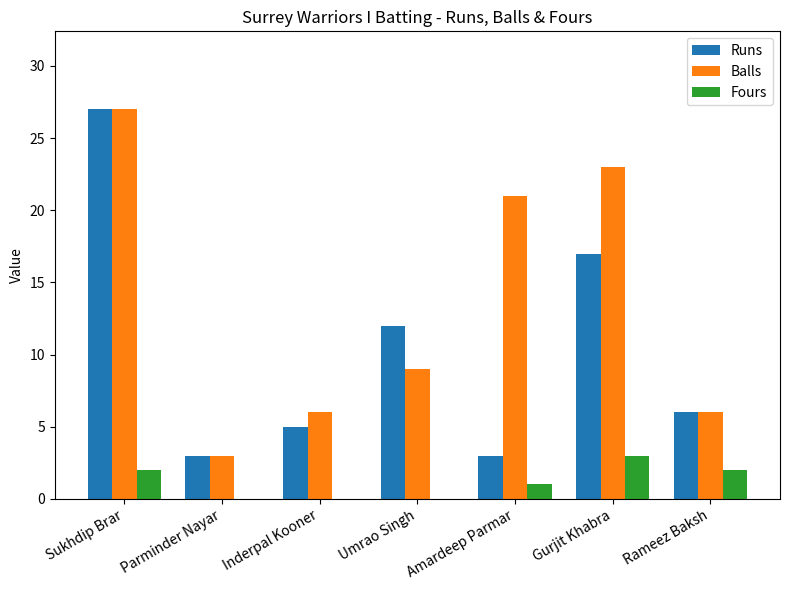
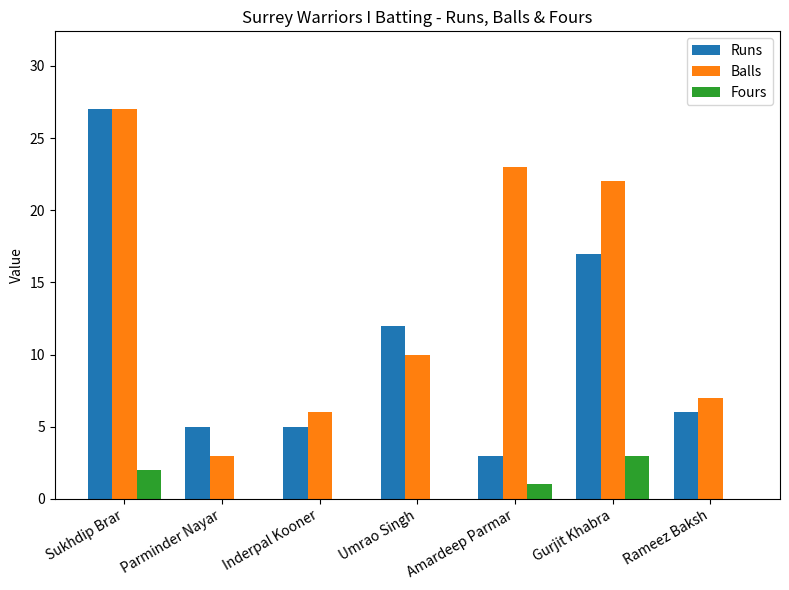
Runs, Parminder Nayar: 3 -> 5
Balls, Umrao Singh: 9 -> 10
Balls, Amardeep Parmar: 21 -> 23
Balls, Gurjit Khabra: 23 -> 22
Balls, Rameez Baksh: 6 -> 7
Fours, Rameez Baksh: 2 -> 0
